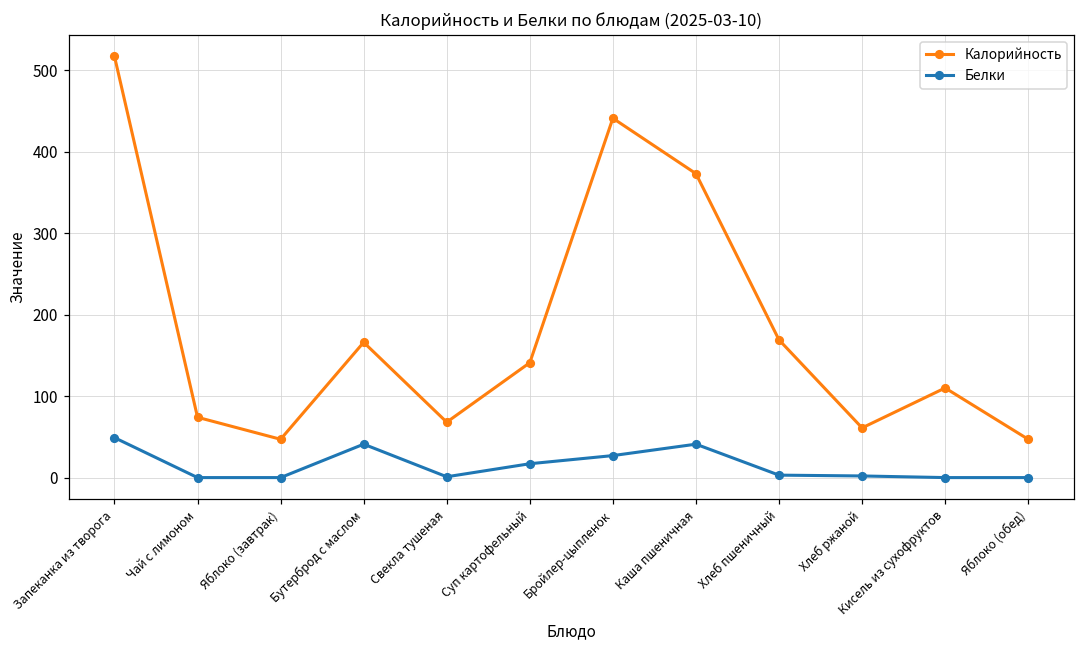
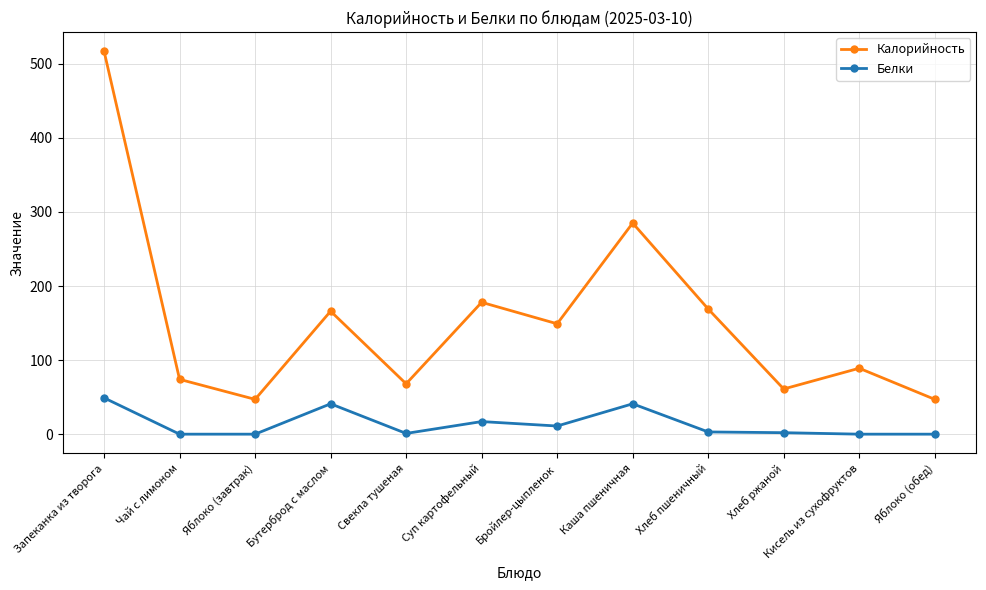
Калорийность, Суп картофельный: 140 -> 180
Калорийность, Бройлер-цыпленок: 440 -> 150
Белки, Бройлер-цыпленок: 30 -> 10
Калорийность, Каша пшеничная: 370 -> 290
Калорийность, Кисель из сухофруктов: 110 -> 90
